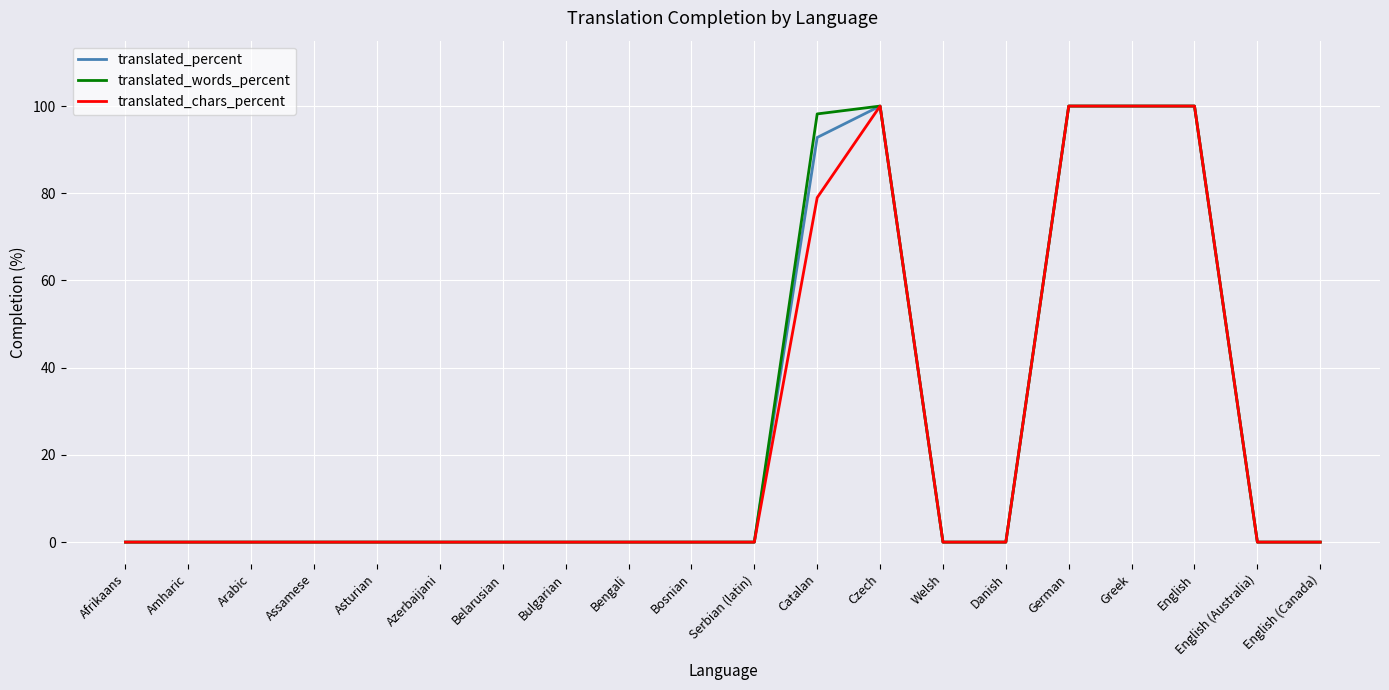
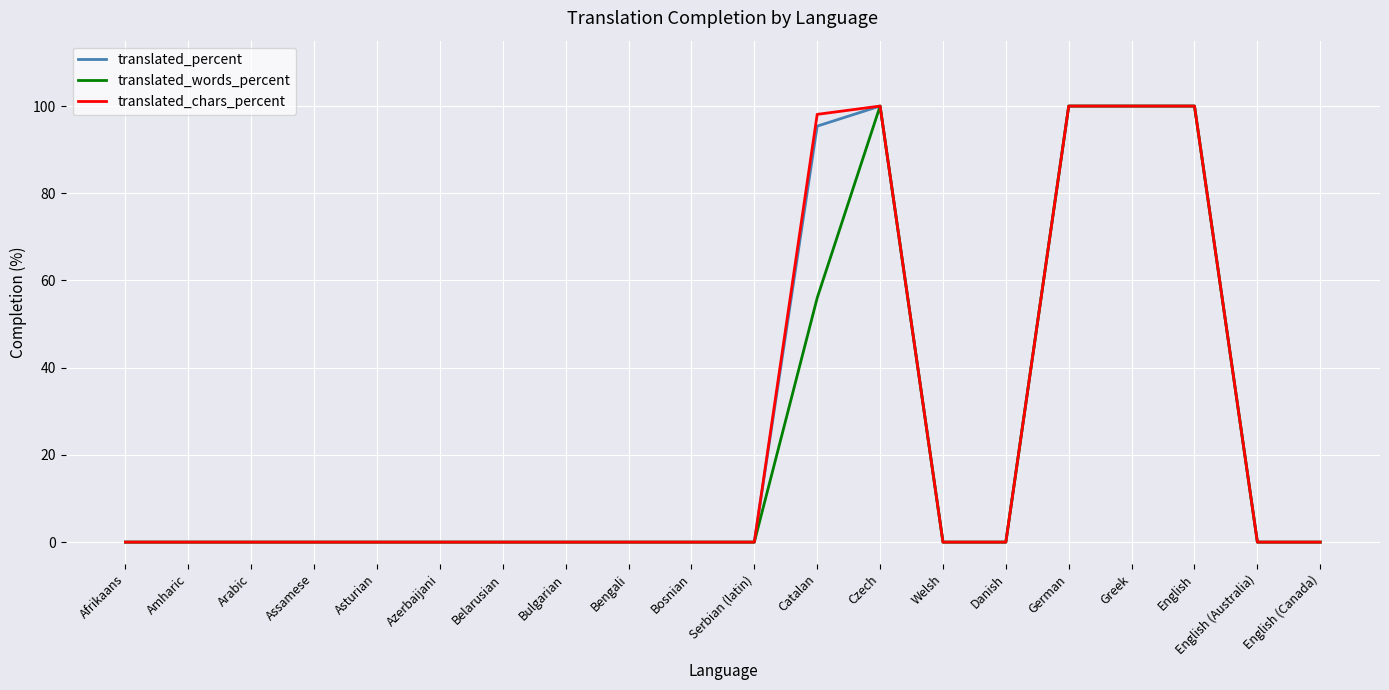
translated_percent, Catalan: 93 -> 95
translated_words_percent, Catalan: 98 -> 56
translated_chars_percent, Catalan: 79 -> 98
